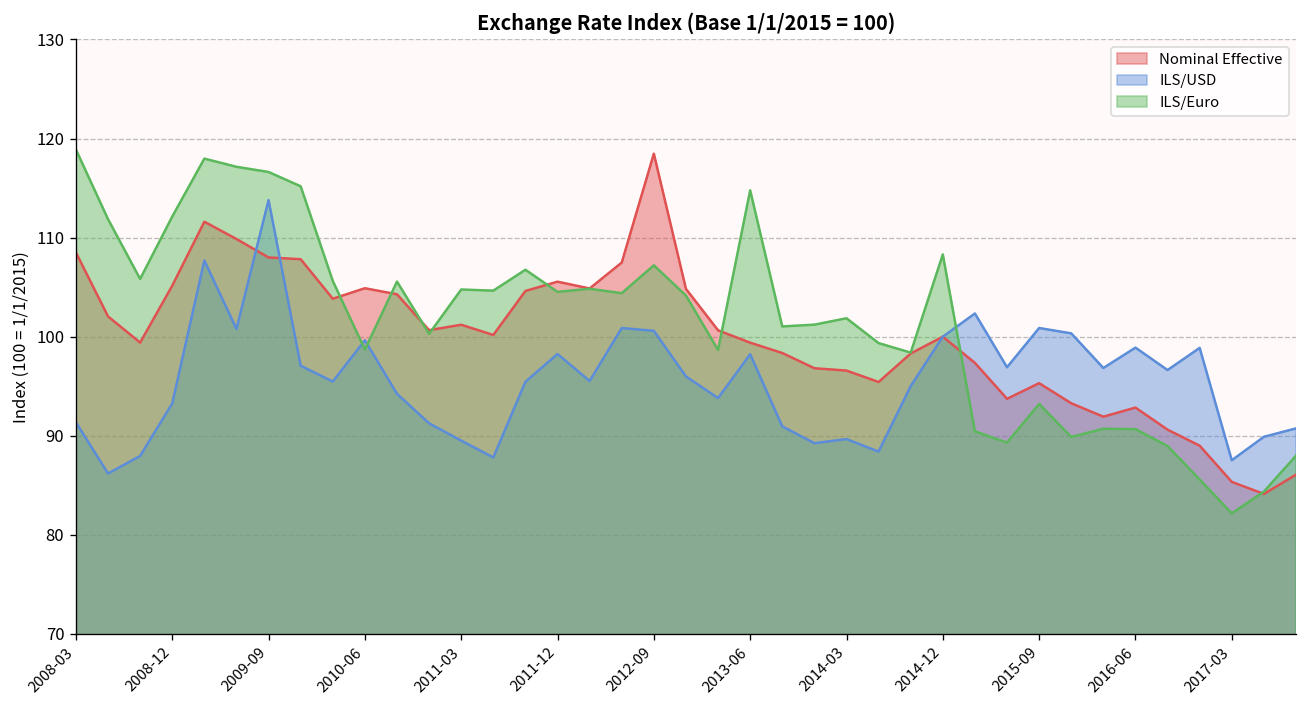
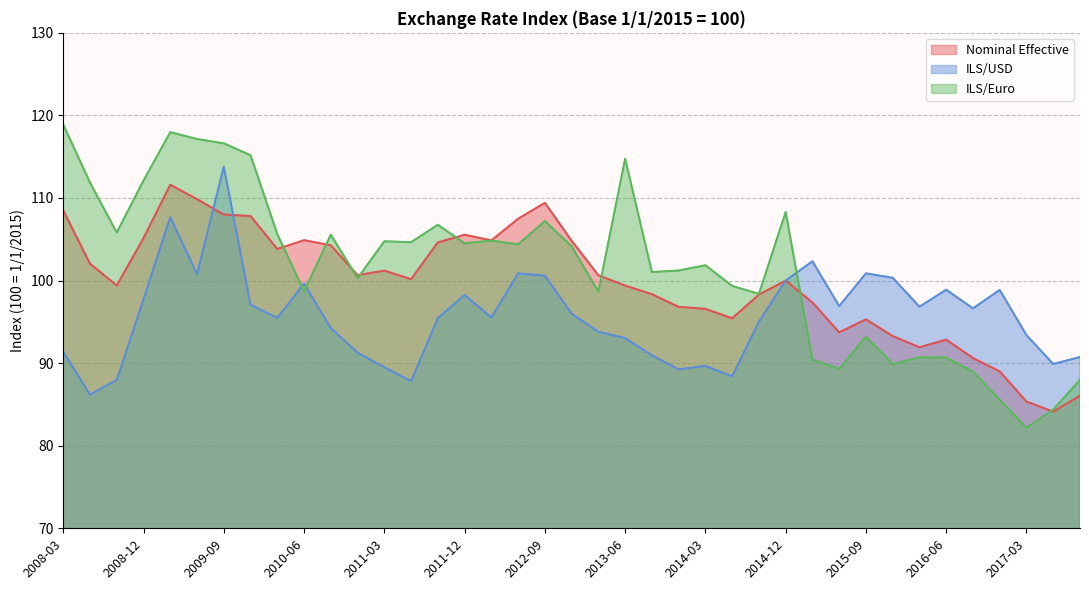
ILS/USD, 2008-12: 93 -> 98
Nominal Effective, 2012-09: 118 -> 109
ILS/USD, 2013-06: 98 -> 93
ILS/USD, 2017-03: 88 -> 93
